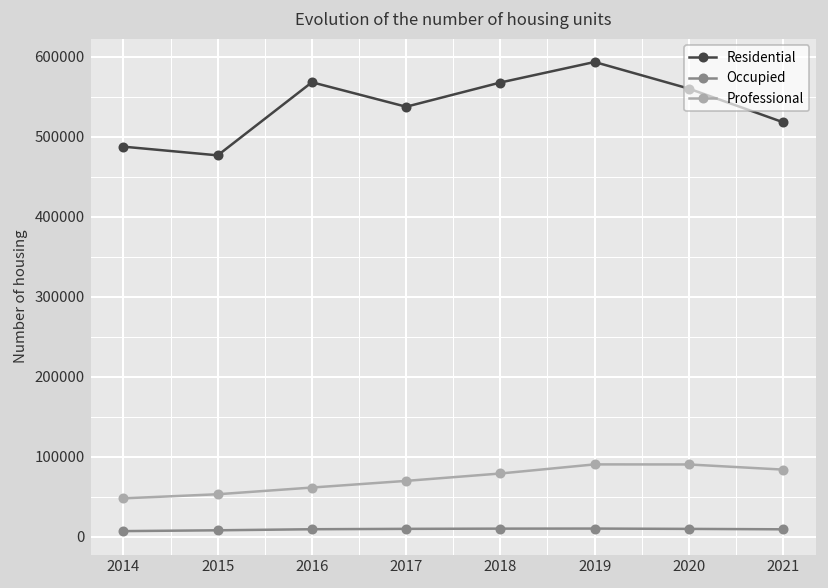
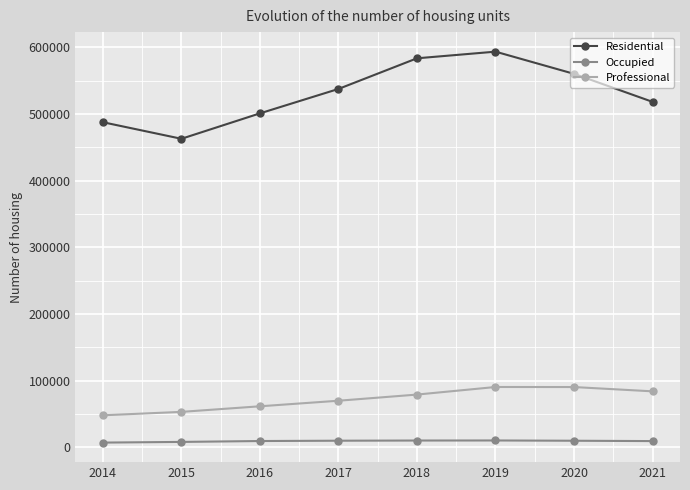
Residential, 2015: 480000 -> 460000
Residential, 2016: 570000 -> 500000
Residential, 2018: 570000 -> 580000
